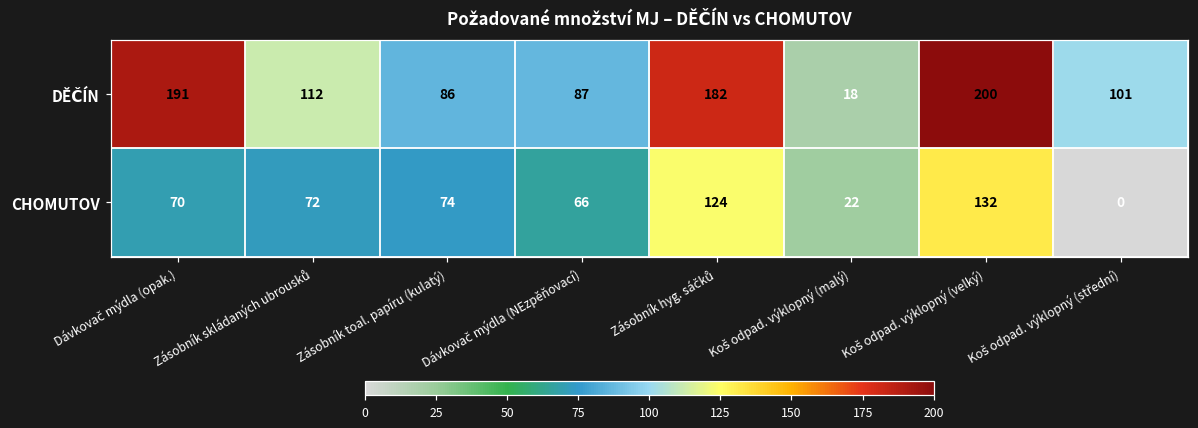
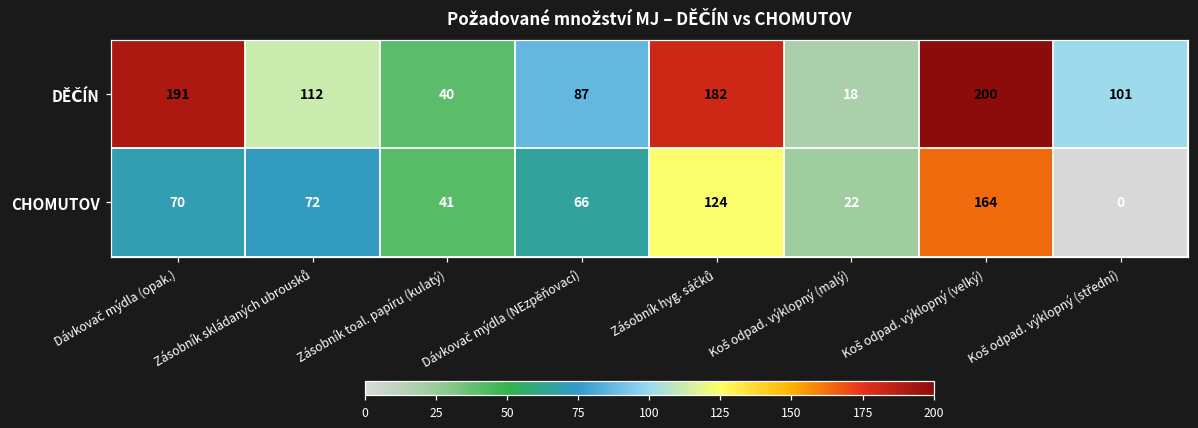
DĚČÍN, Zásobník toal. papíru (kulatý): 86 -> 40
CHOMUTOV, Zásobník toal. papíru (kulatý): 74 -> 41
CHOMUTOV, Koš odpad. výklopný (velký): 132 -> 164
